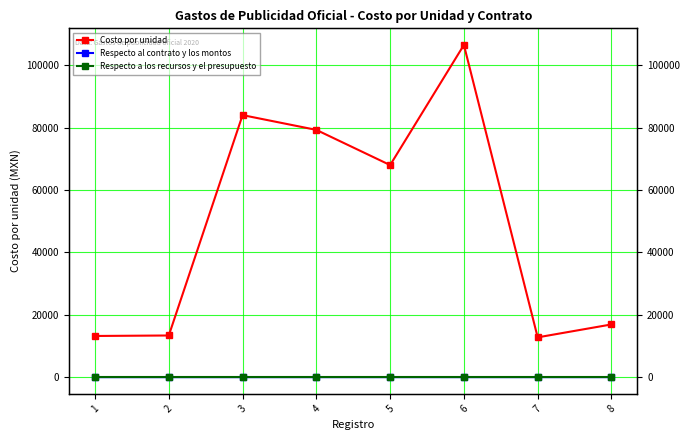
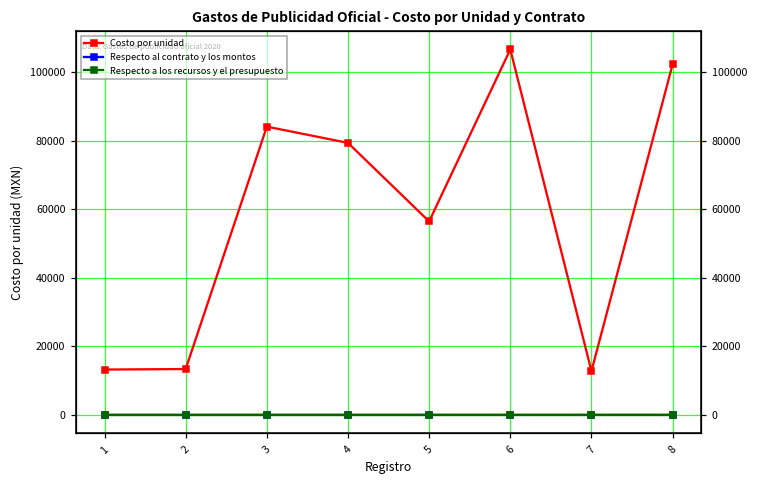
Costo por unidad, 5: 68000 -> 56000
Costo por unidad, 8: 17000 -> 102000
